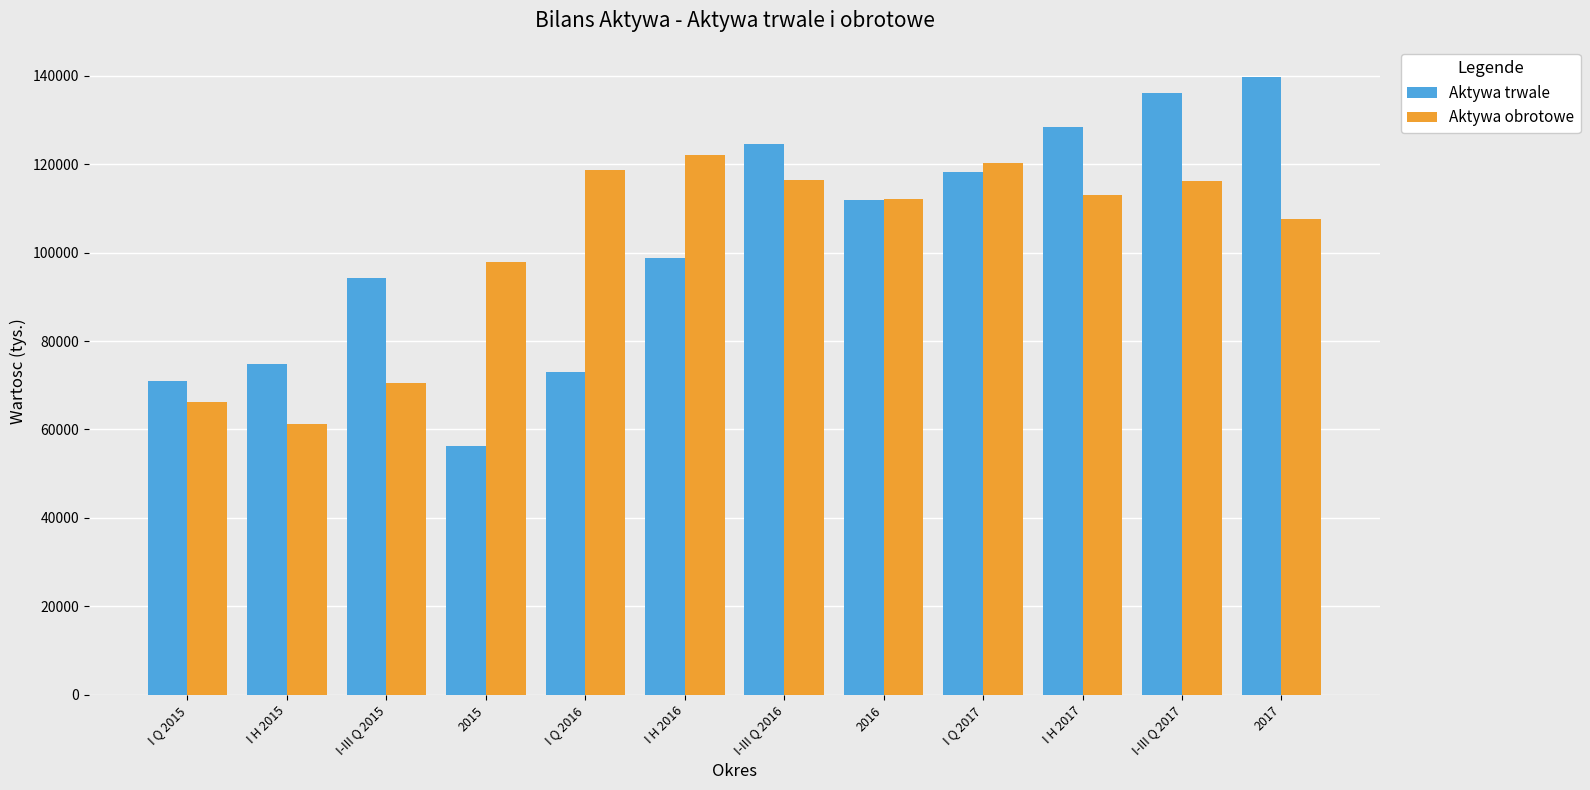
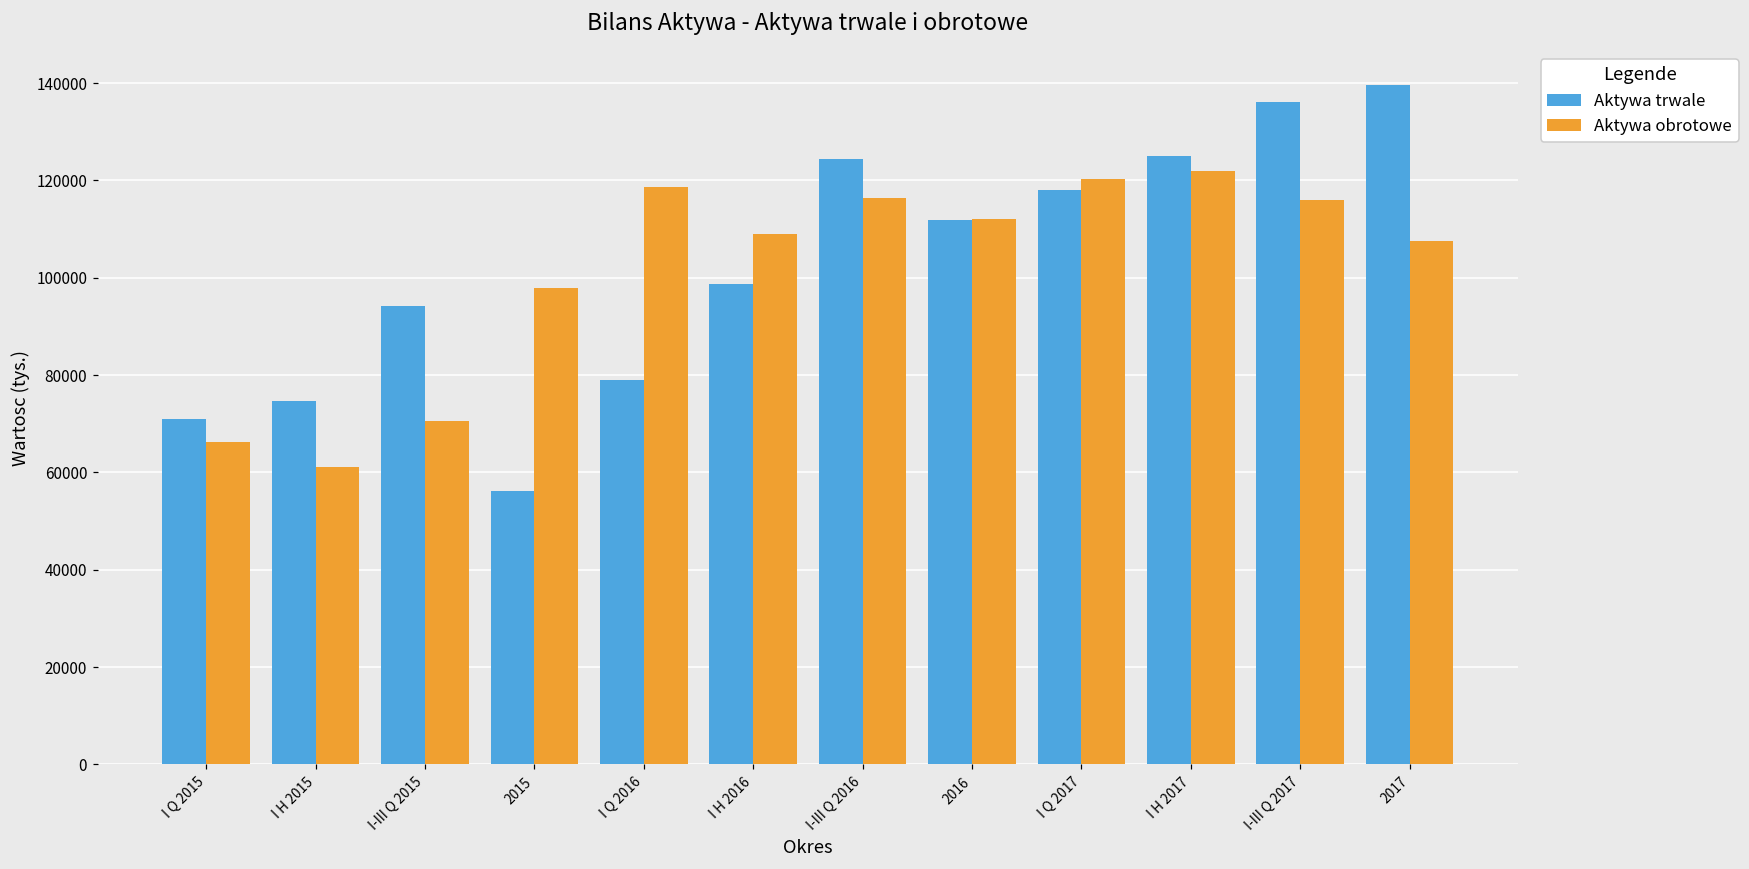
Aktywa trwale, I Q 2016: 73000 -> 79000
Aktywa obrotowe, I H 2016: 122000 -> 109000
Aktywa trwale, I H 2017: 128000 -> 125000
Aktywa obrotowe, I H 2017: 113000 -> 122000
